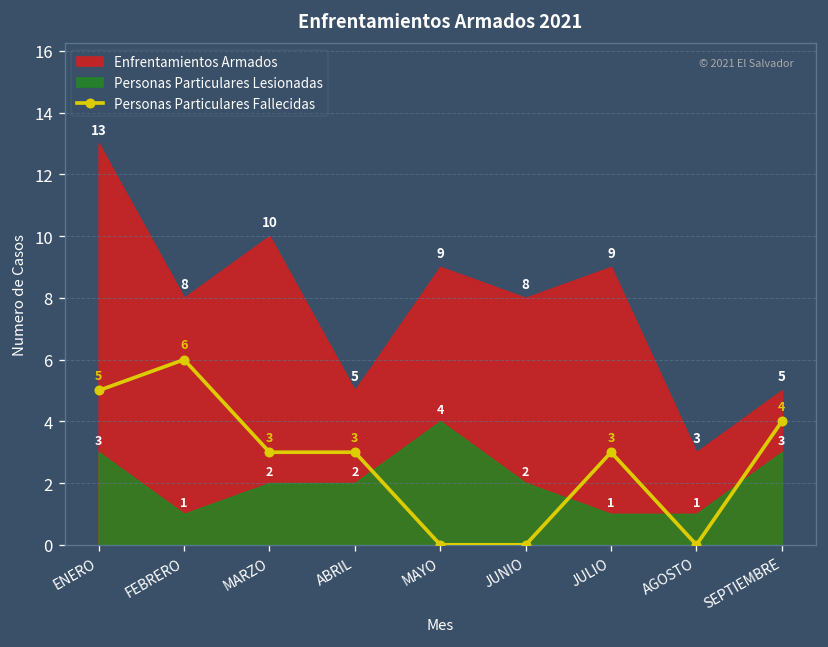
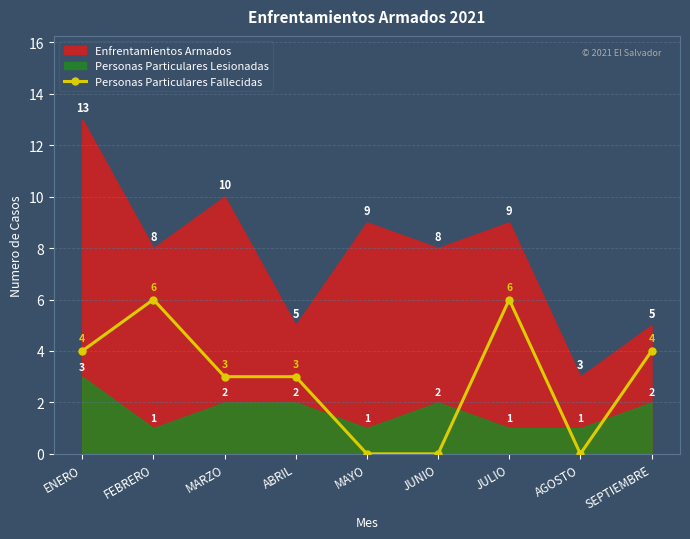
Personas Particulares Fallecidas, ENERO: 5 -> 4
Personas Particulares Lesionadas, MAYO: 4 -> 1
Personas Particulares Fallecidas, JULIO: 3 -> 6
Personas Particulares Lesionadas, SEPTIEMBRE: 3 -> 2
